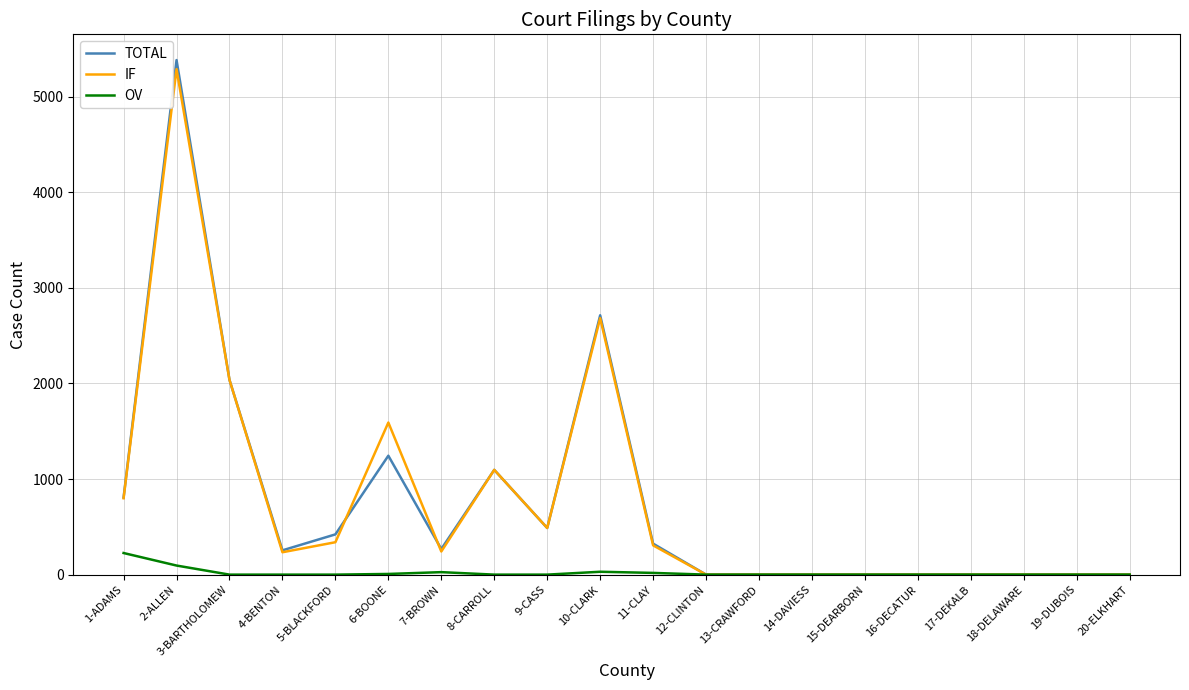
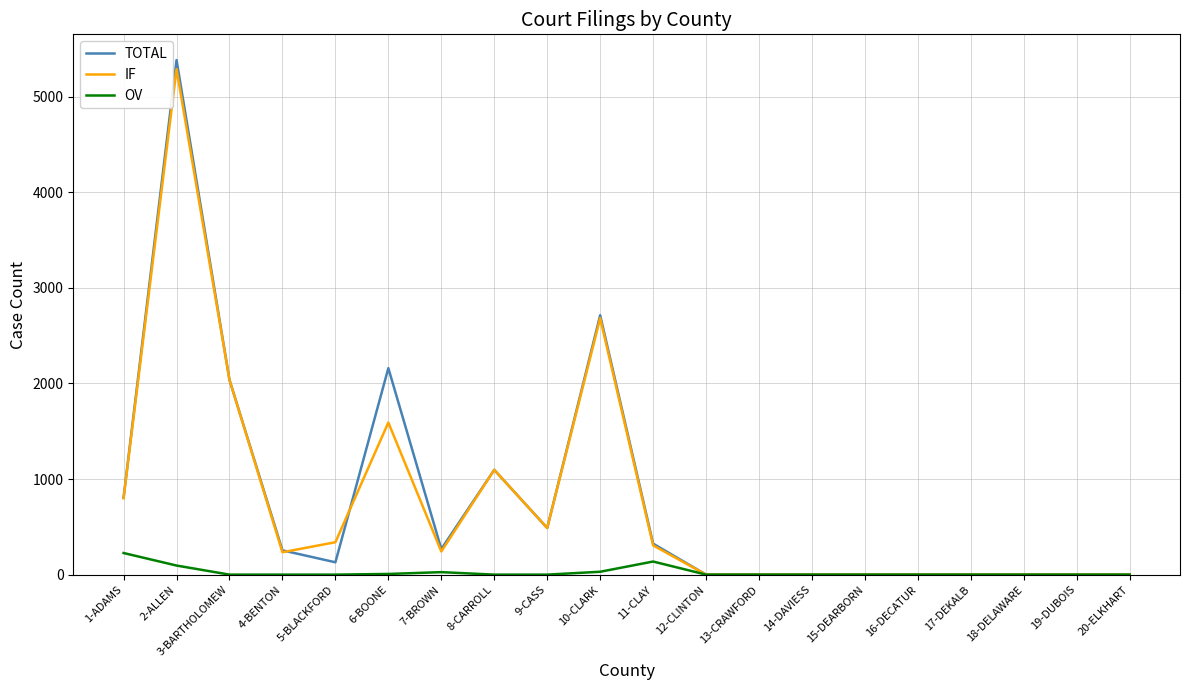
TOTAL, 5-BLACKFORD: 400 -> 100
TOTAL, 6-BOONE: 1200 -> 2200
OV, 11-CLAY: 0 -> 100
